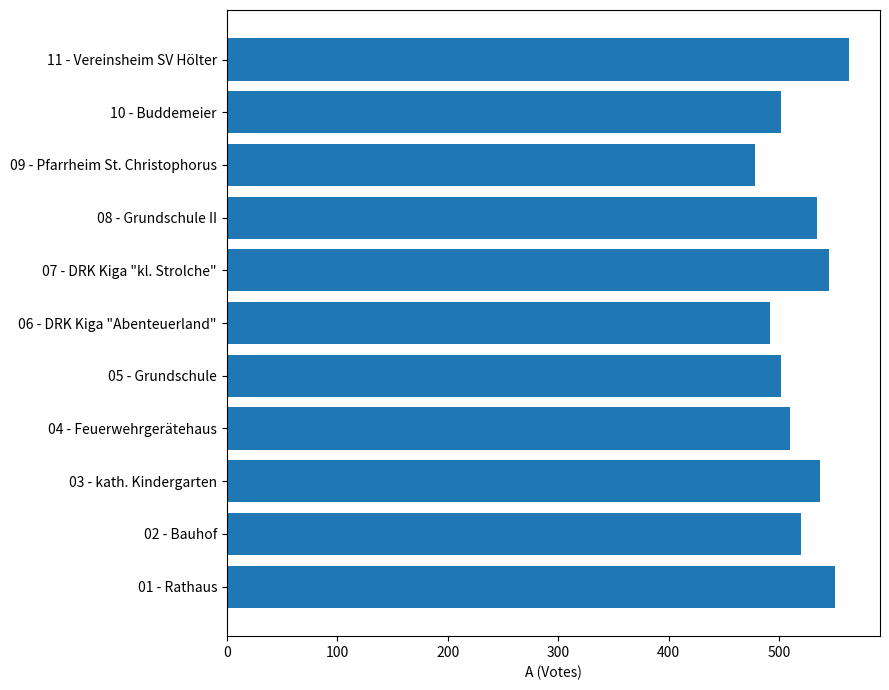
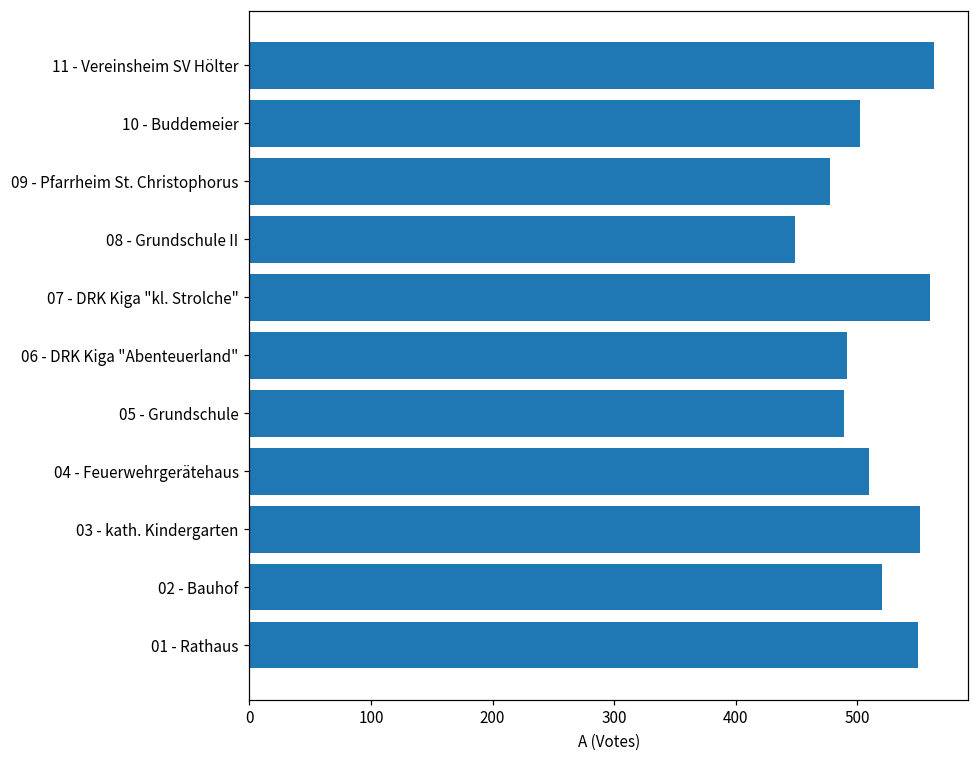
08 - Grundschule II: 534 -> 449
07 - DRK Kiga "kl. Strolche": 545 -> 560
05 - Grundschule: 502 -> 489
03 - kath. Kindergarten: 537 -> 552
